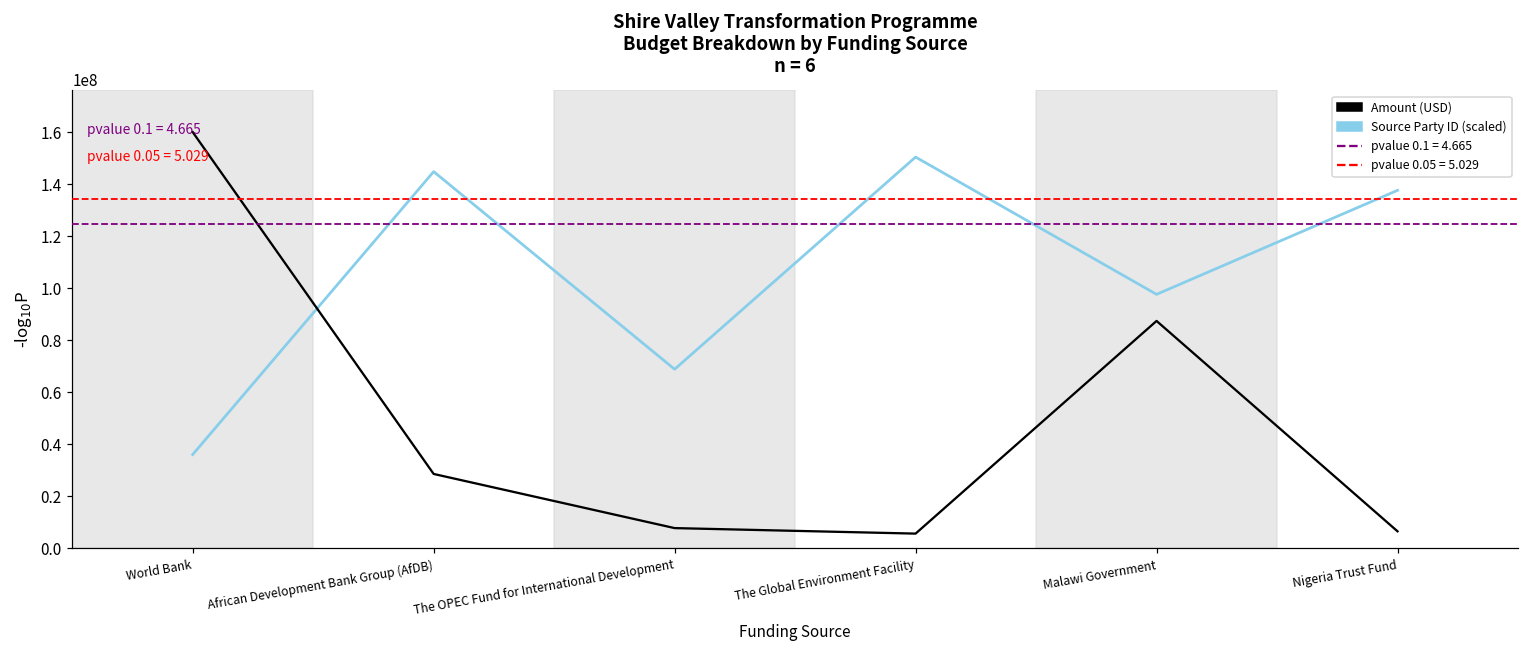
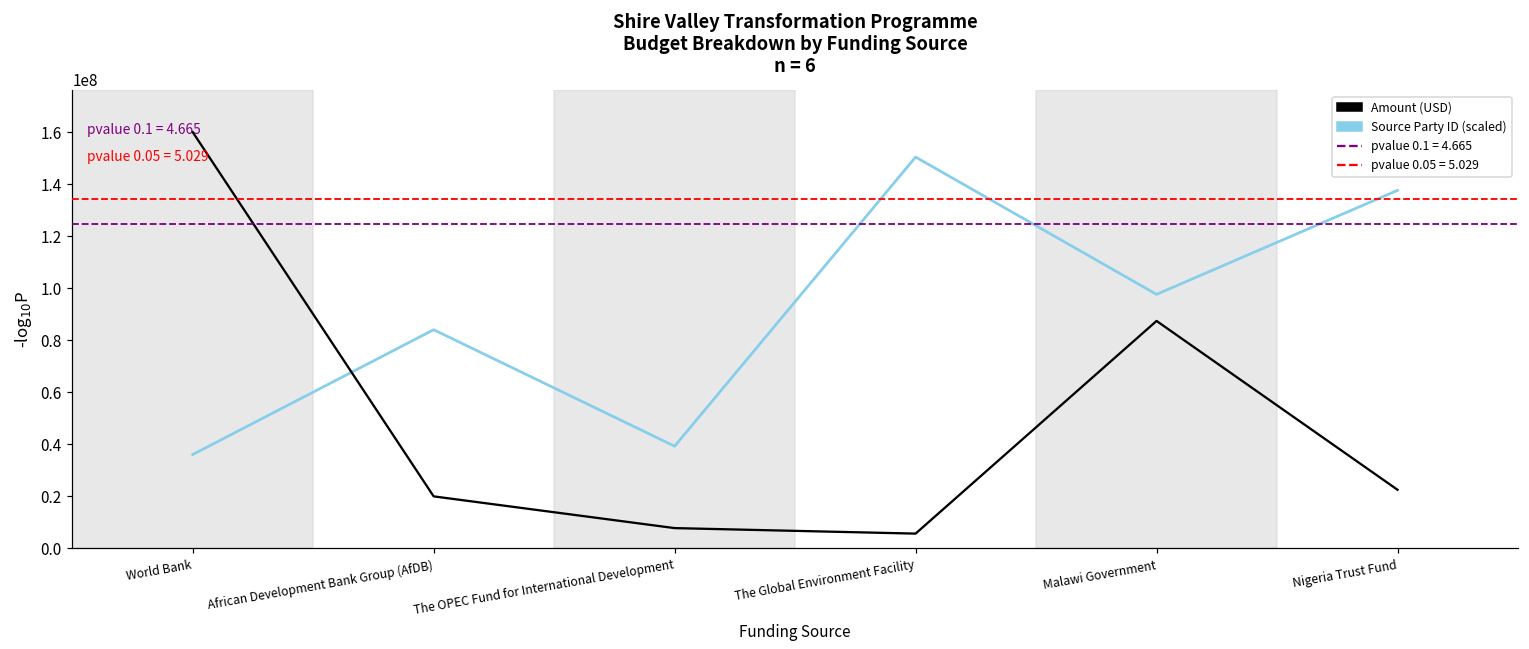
Amount (USD), African Development Bank Group (AfDB): 29000000 -> 20000000
Source Party ID (scaled), African Development Bank Group (AfDB): 145000000 -> 84000000
Source Party ID (scaled), The OPEC Fund for International Development: 69000000 -> 39000000
Amount (USD), Nigeria Trust Fund: 6000000 -> 22000000
